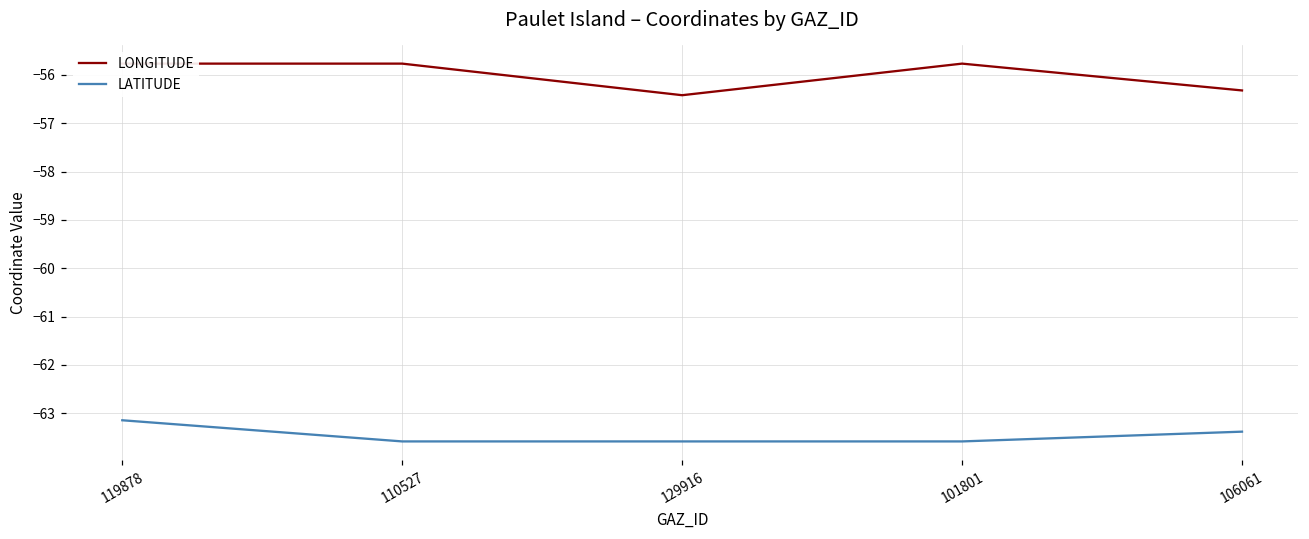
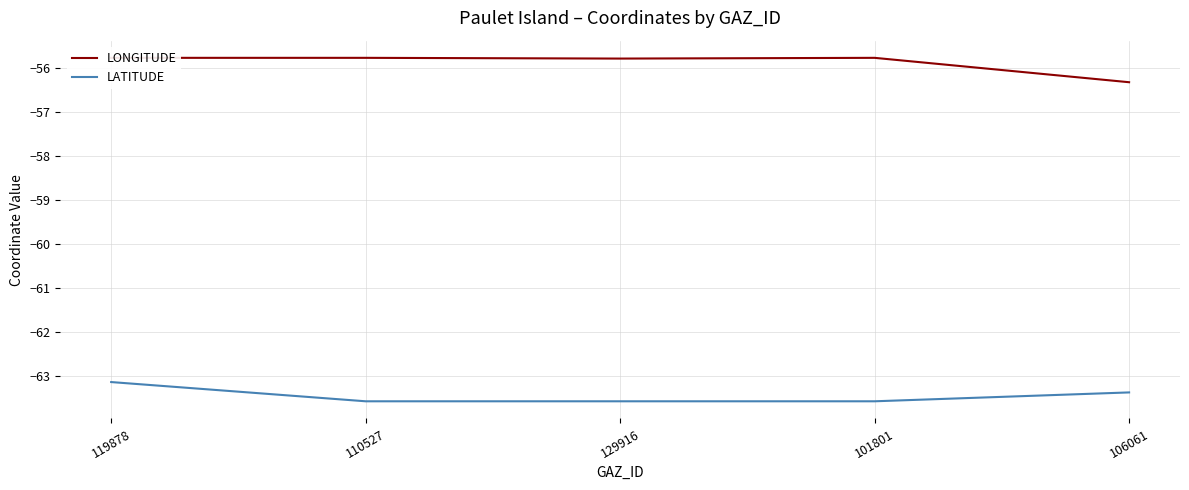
LONGITUDE, 129916: -56.4 -> -55.8
